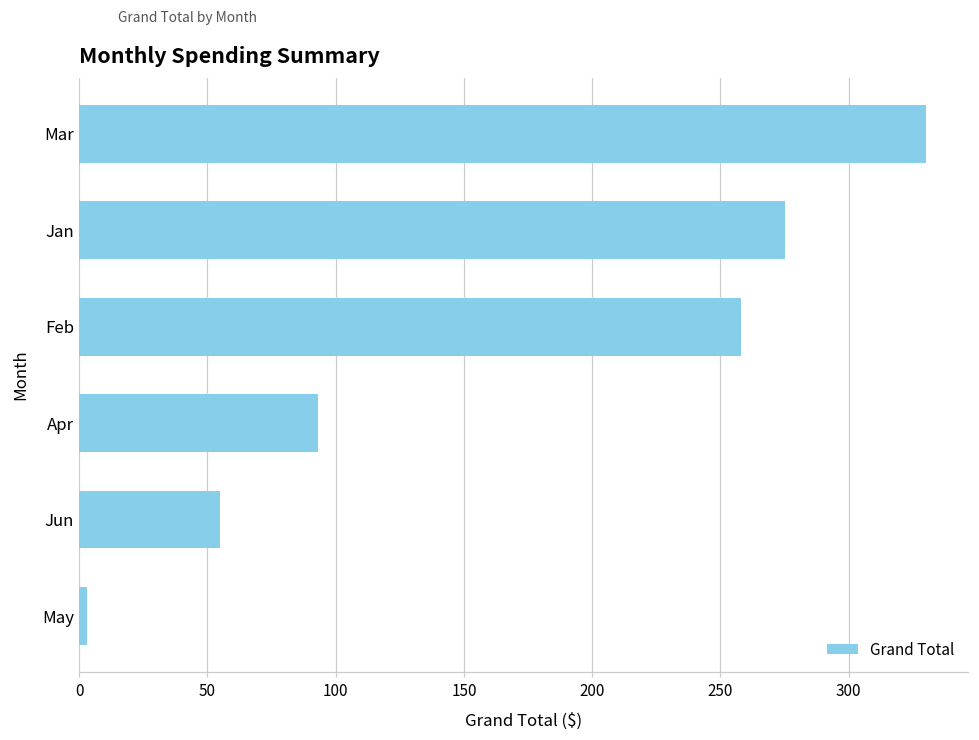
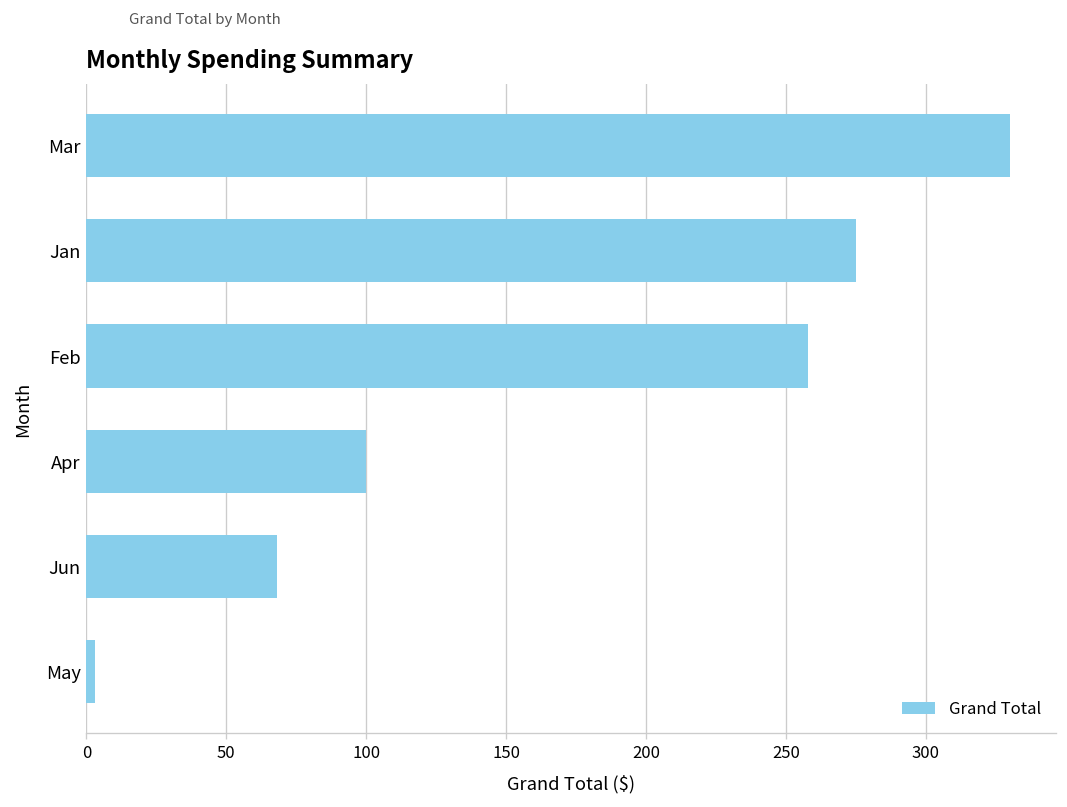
Apr: 93 -> 100
Jun: 55 -> 68
